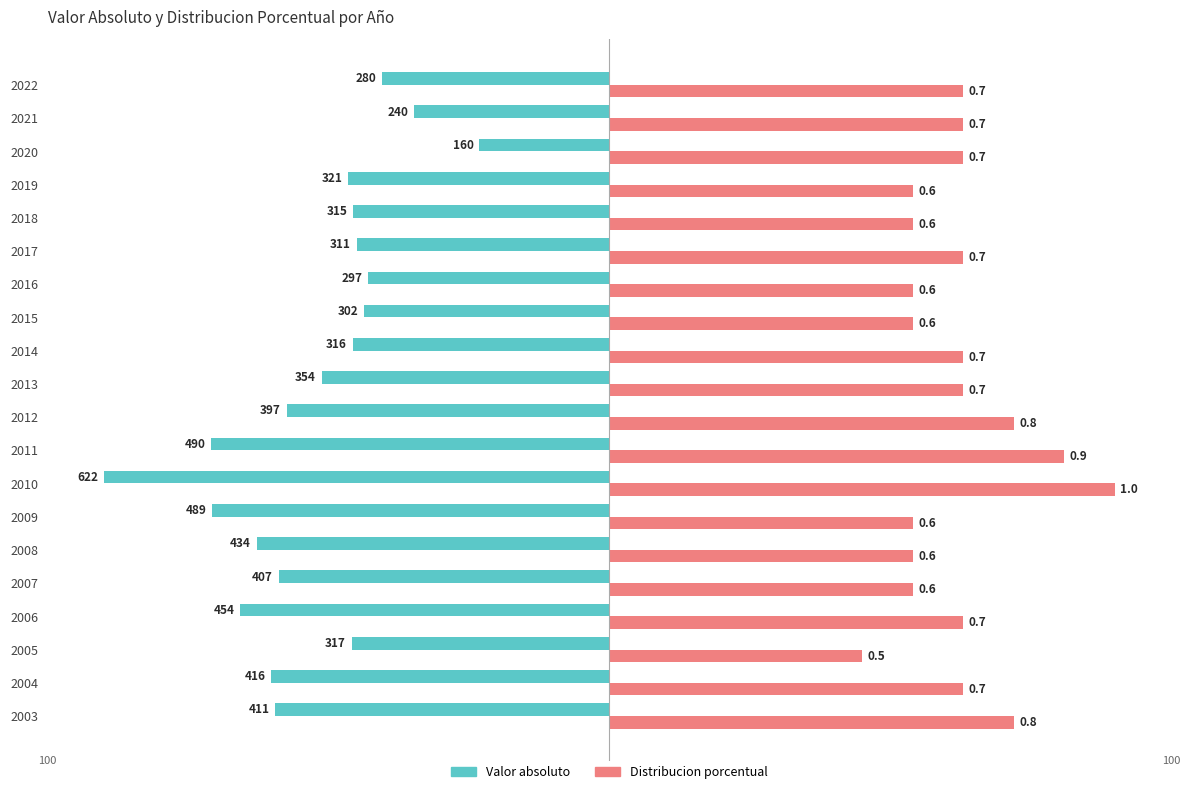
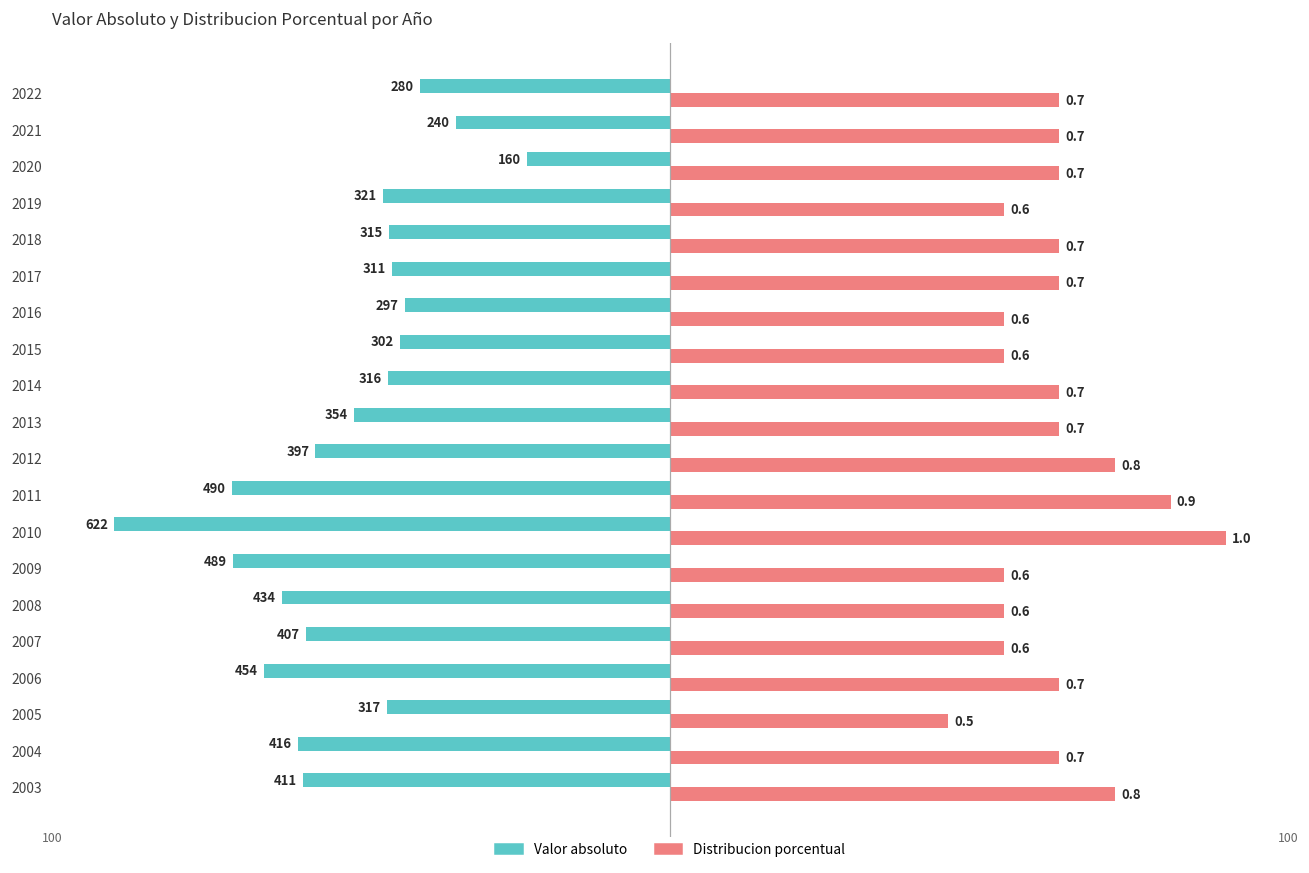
Distribucion porcentual, 2018: 0.6 -> 0.7
